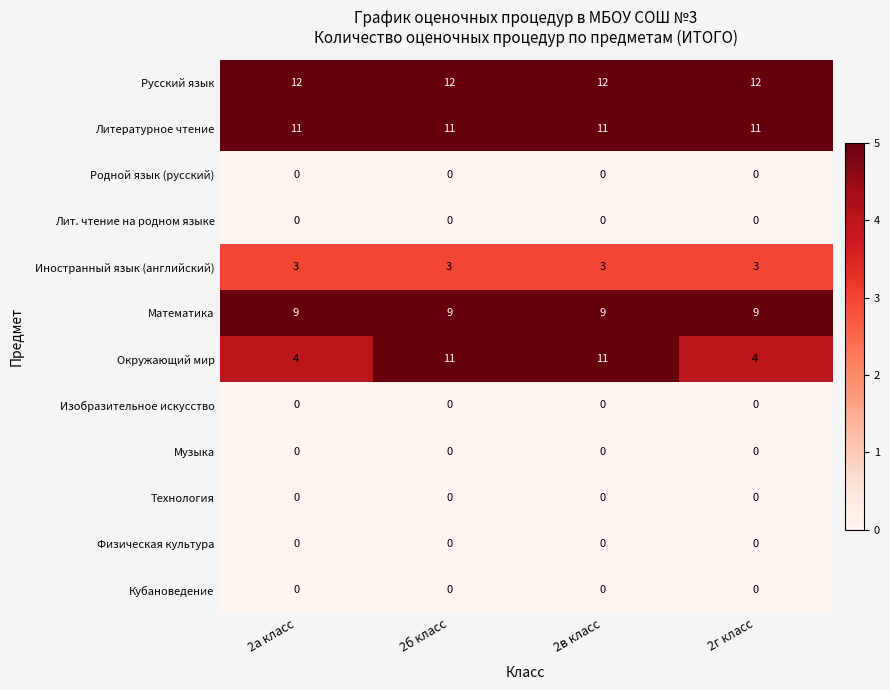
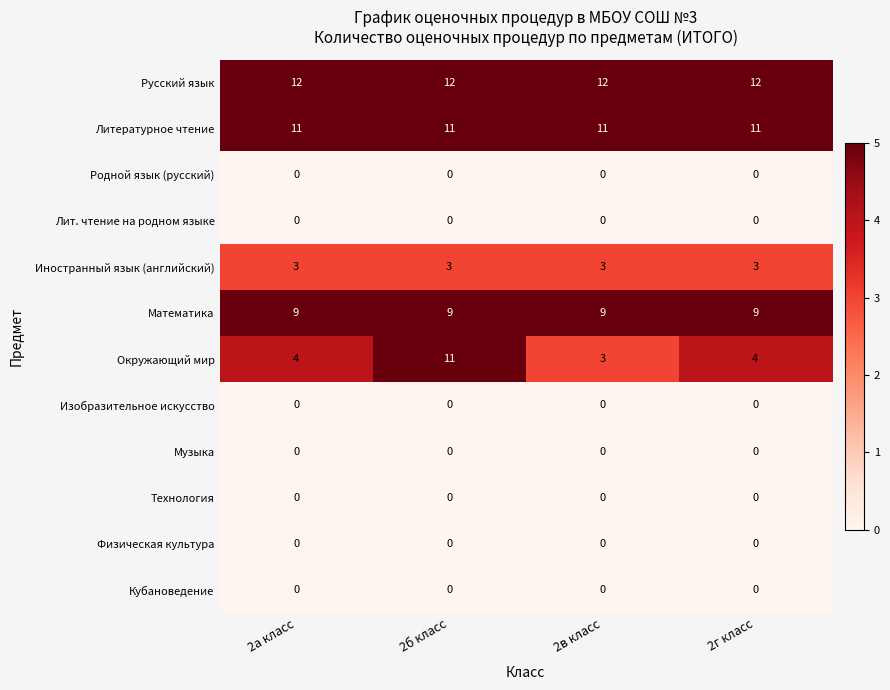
Окружающий мир, 2в класс: 11 -> 3
